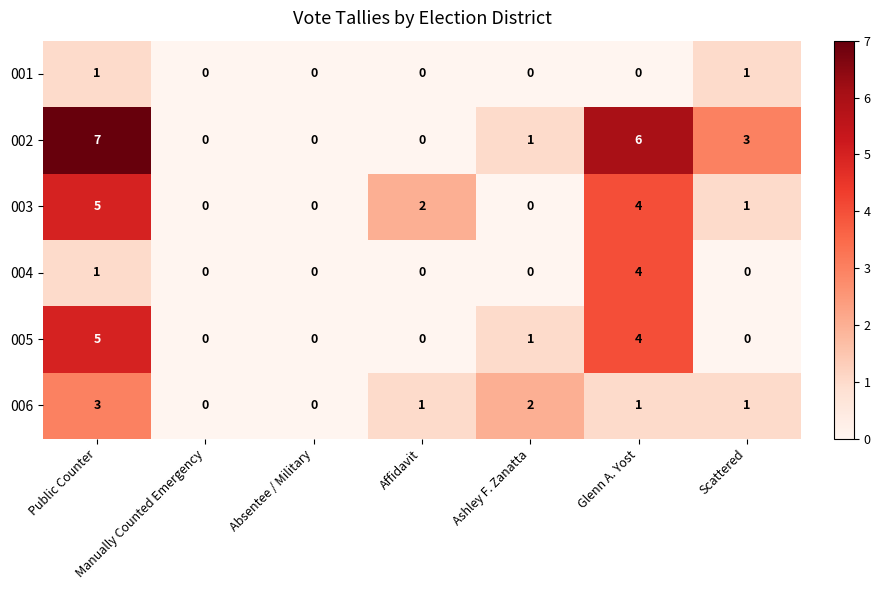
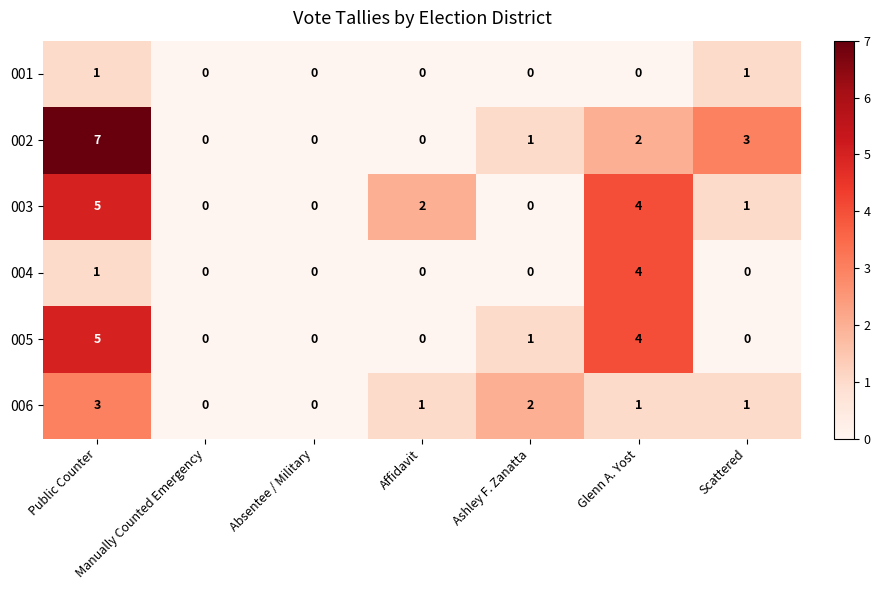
002, Glenn A. Yost: 6 -> 2
